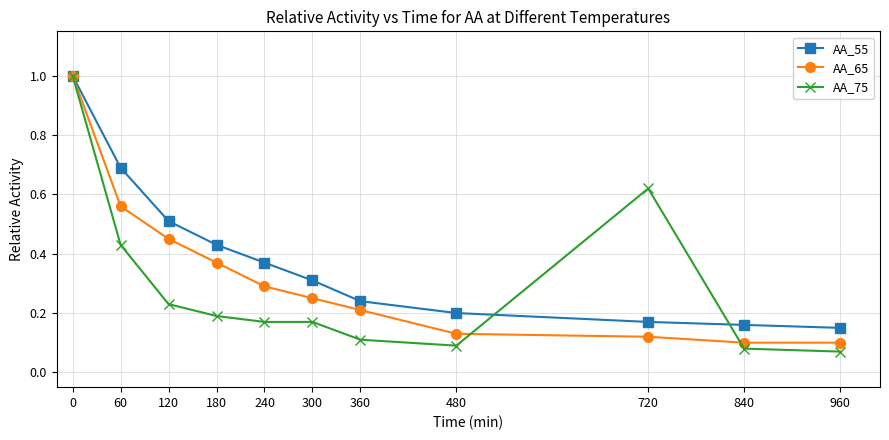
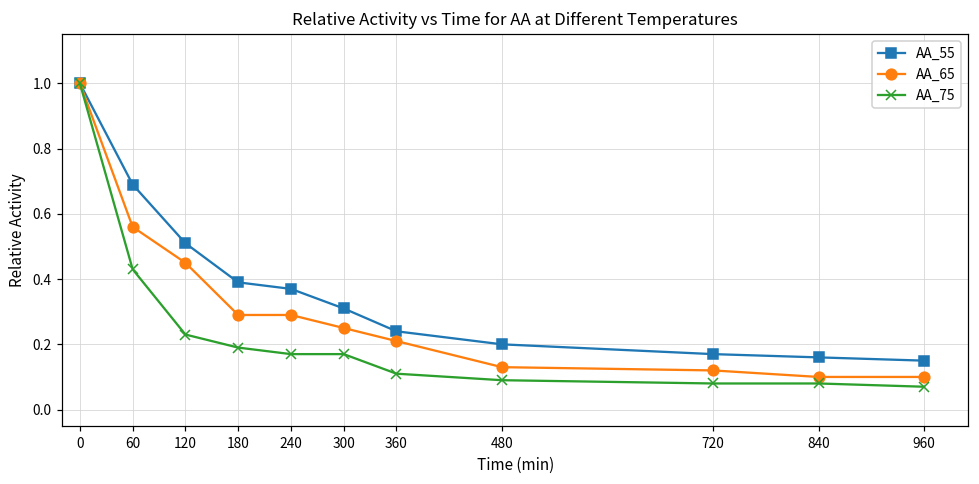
AA_55, 180: 0.43 -> 0.39
AA_65, 180: 0.37 -> 0.29
AA_75, 720: 0.62 -> 0.08
